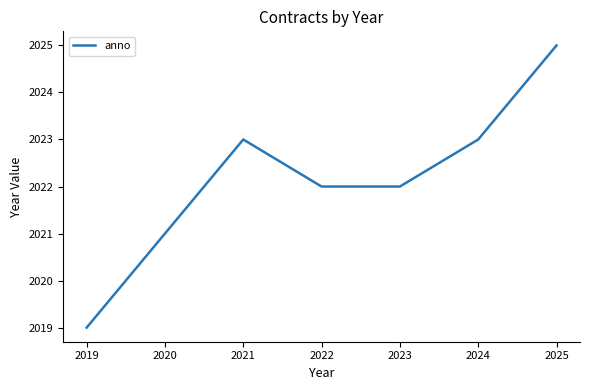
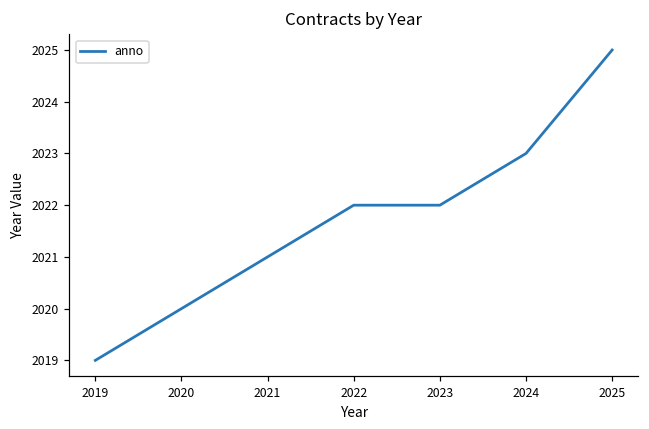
2020: 2021 -> 2020
2021: 2023 -> 2021
